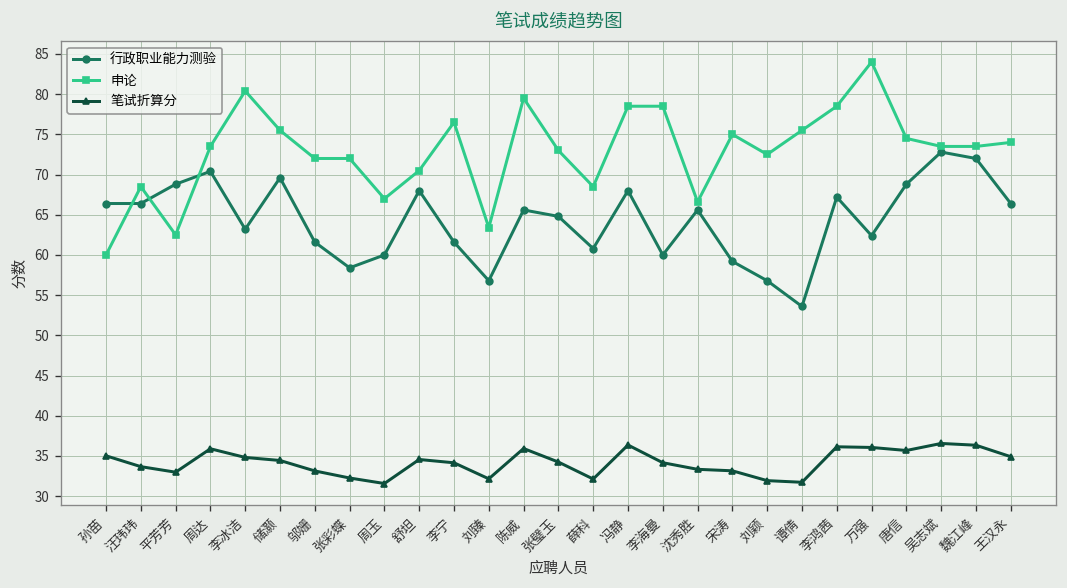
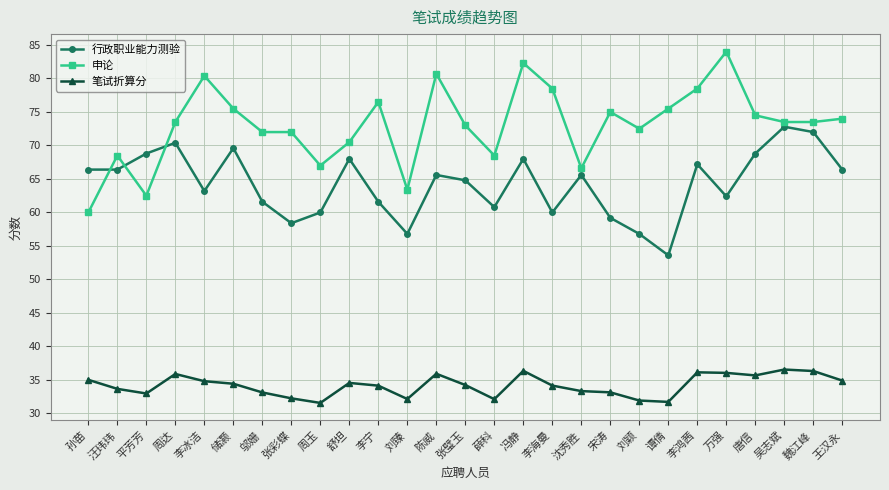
申论, 陈威: 80 -> 81
申论, 冯静: 79 -> 82
